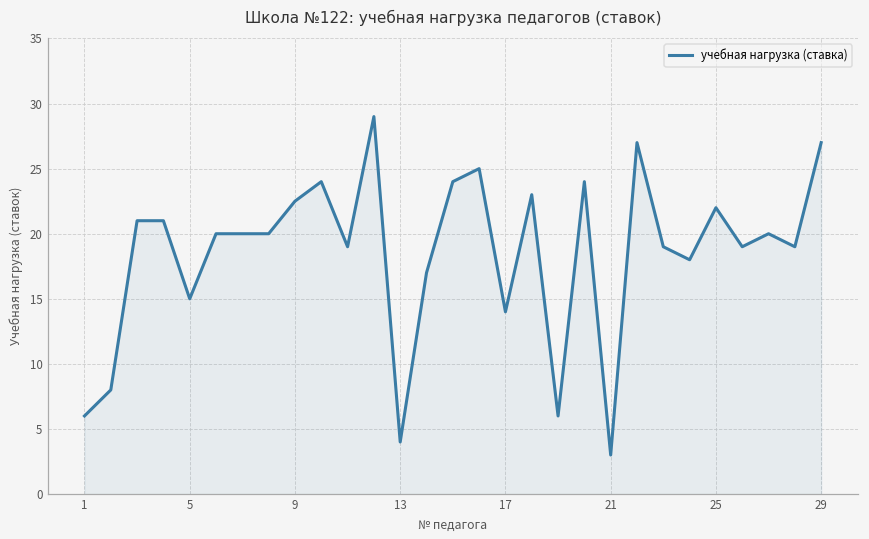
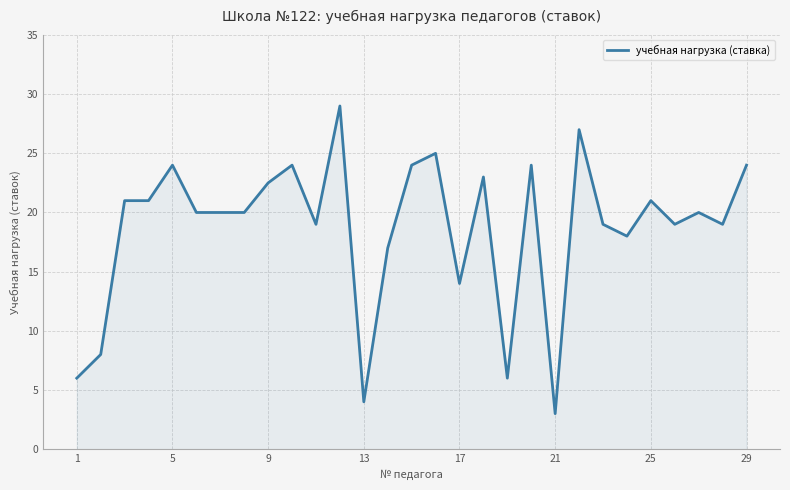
5: 15 -> 24
25: 22 -> 21
29: 27 -> 24
